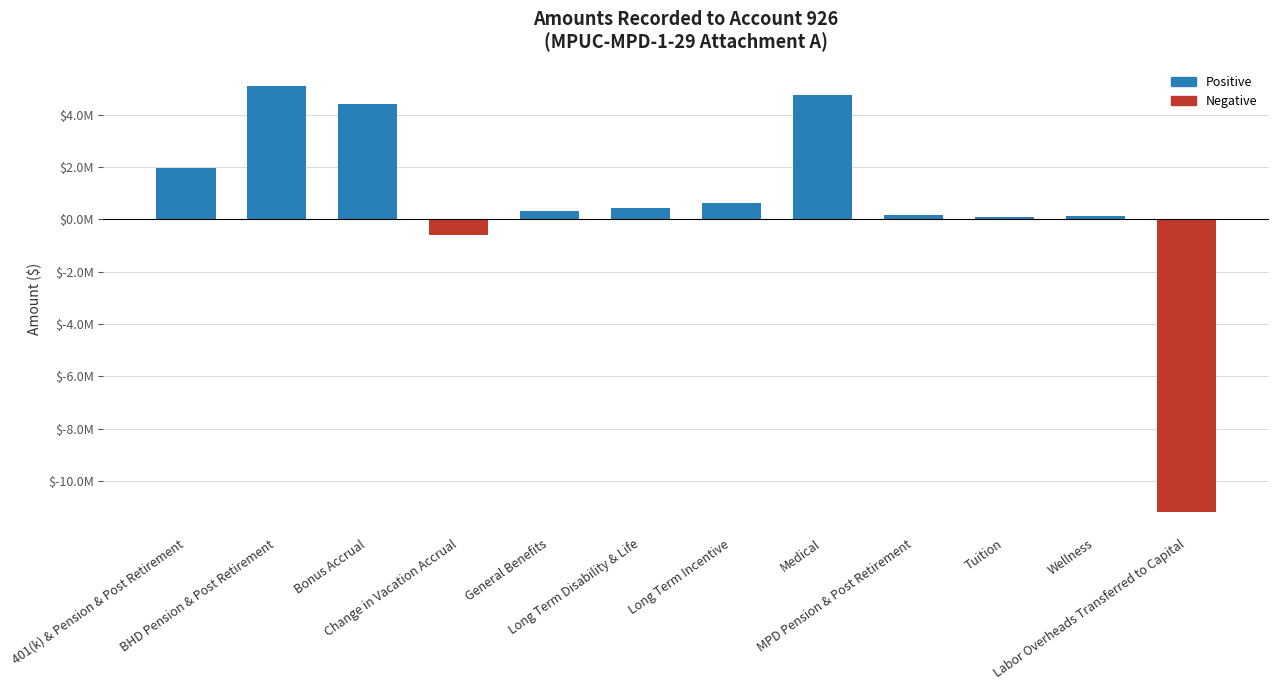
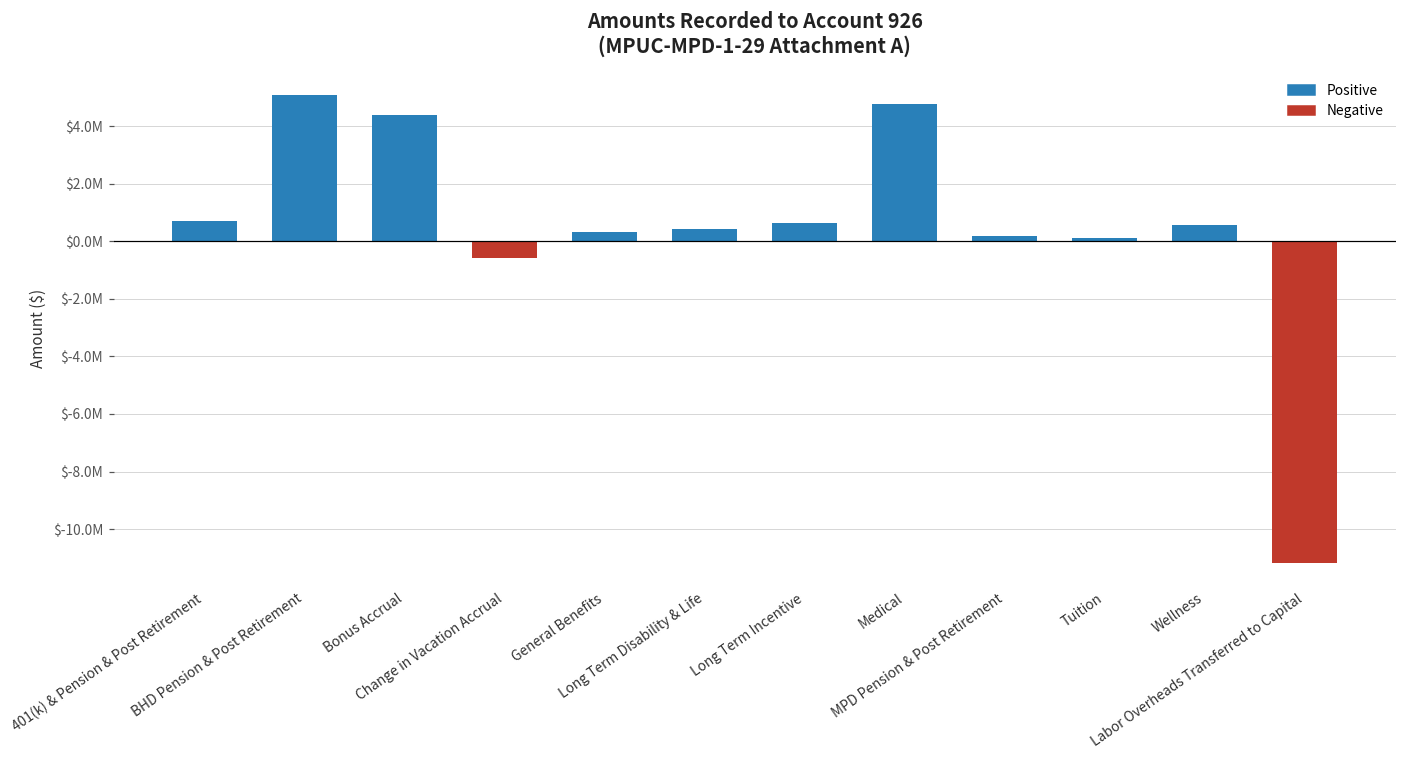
401(k) & Pension & Post Retirement: $2000000 -> $700000
Wellness: $100000 -> $600000
